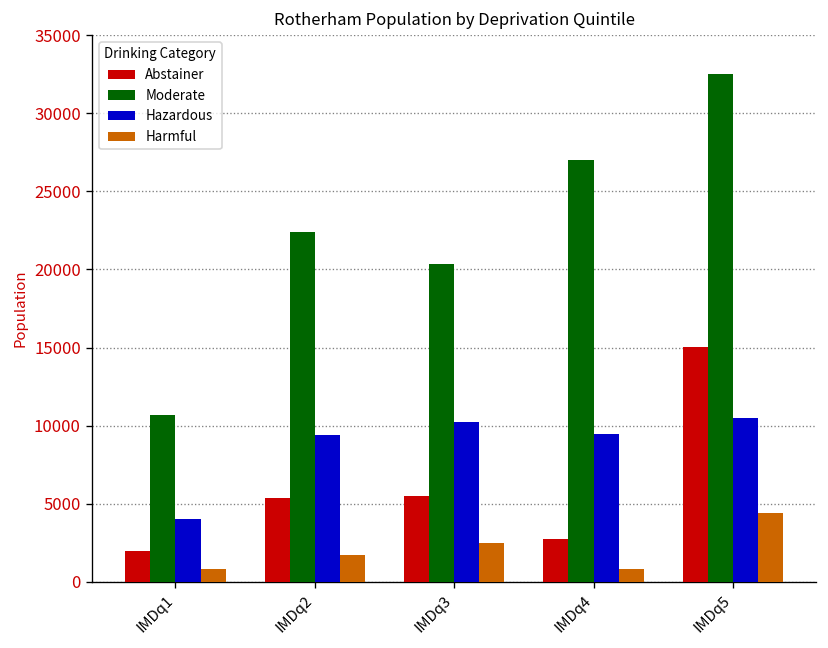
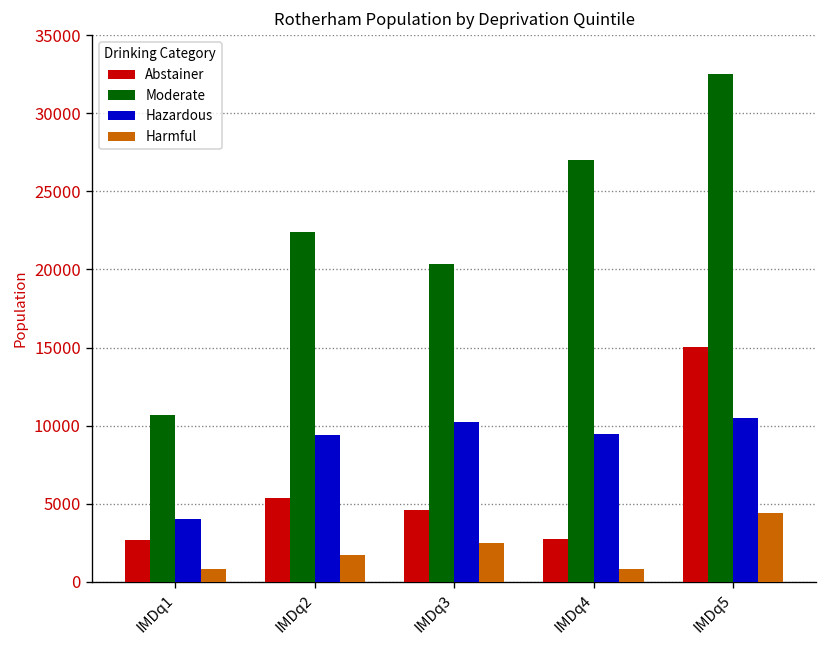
Abstainer, IMDq1: 2000 -> 2700
Abstainer, IMDq3: 5500 -> 4600
